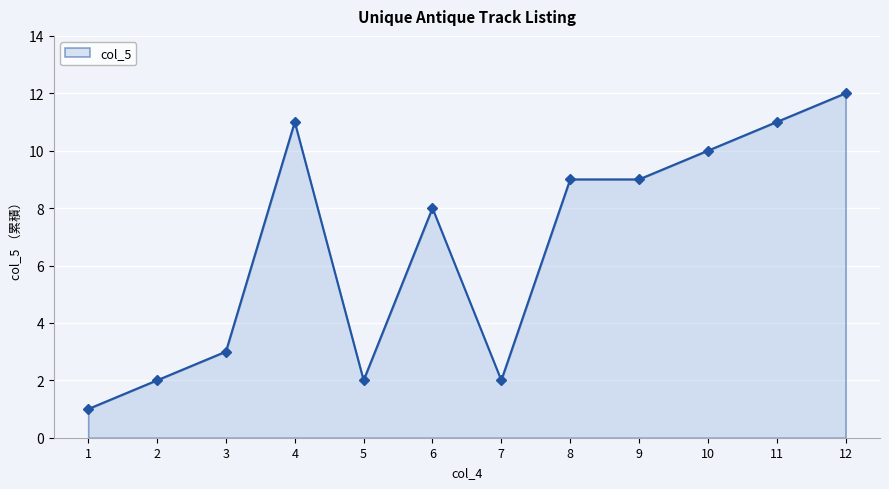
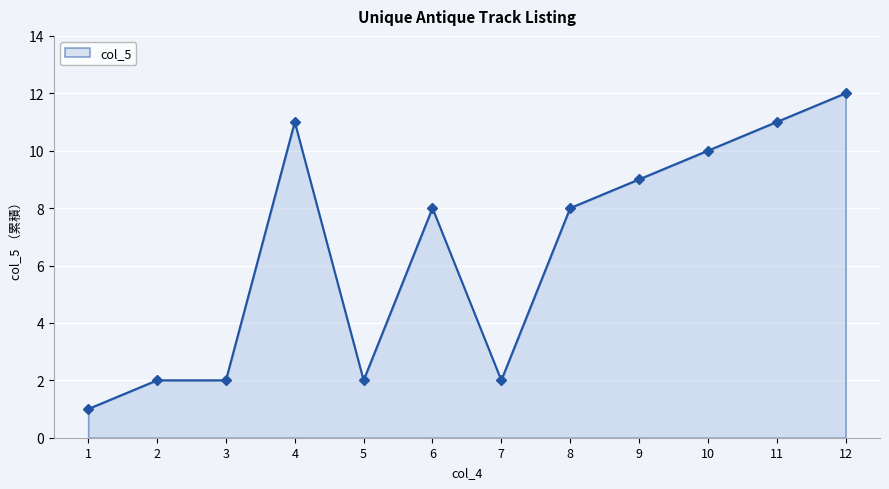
3: 3 -> 2
8: 9 -> 8
